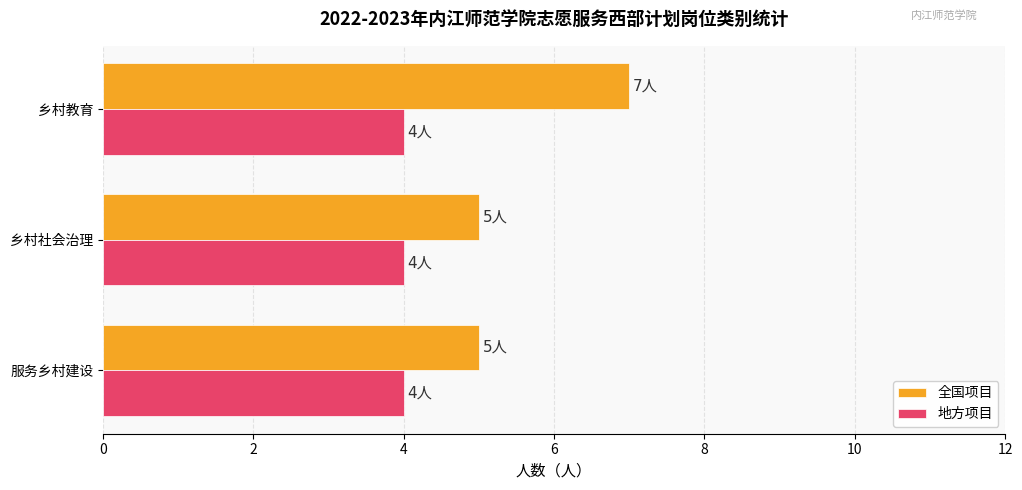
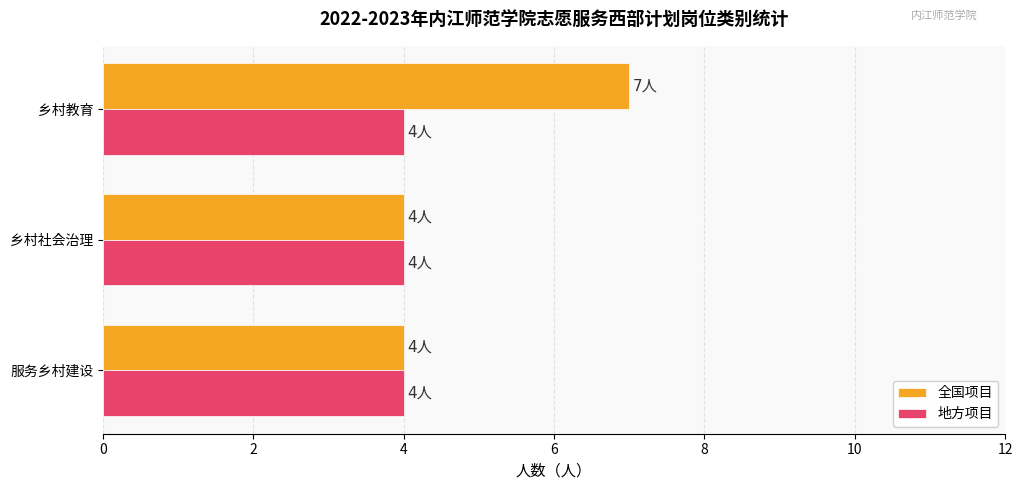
全国项目, 乡村社会治理: 5人 -> 4人
全国项目, 服务乡村建设: 5人 -> 4人
